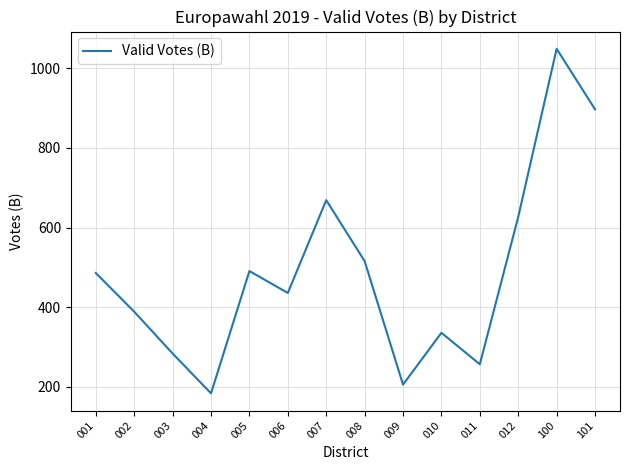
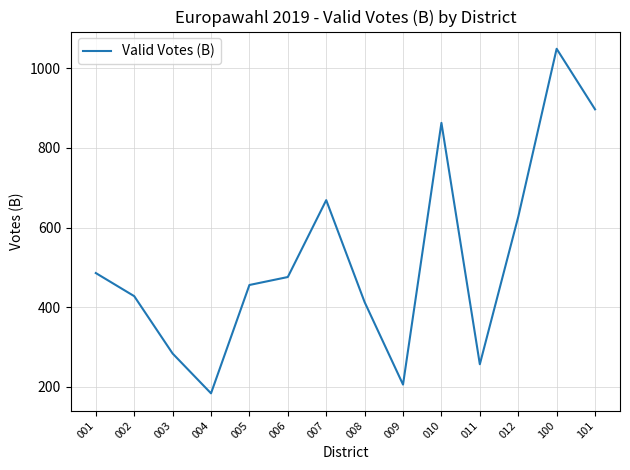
002: 390 -> 430
005: 490 -> 460
006: 440 -> 480
008: 520 -> 410
010: 340 -> 860
